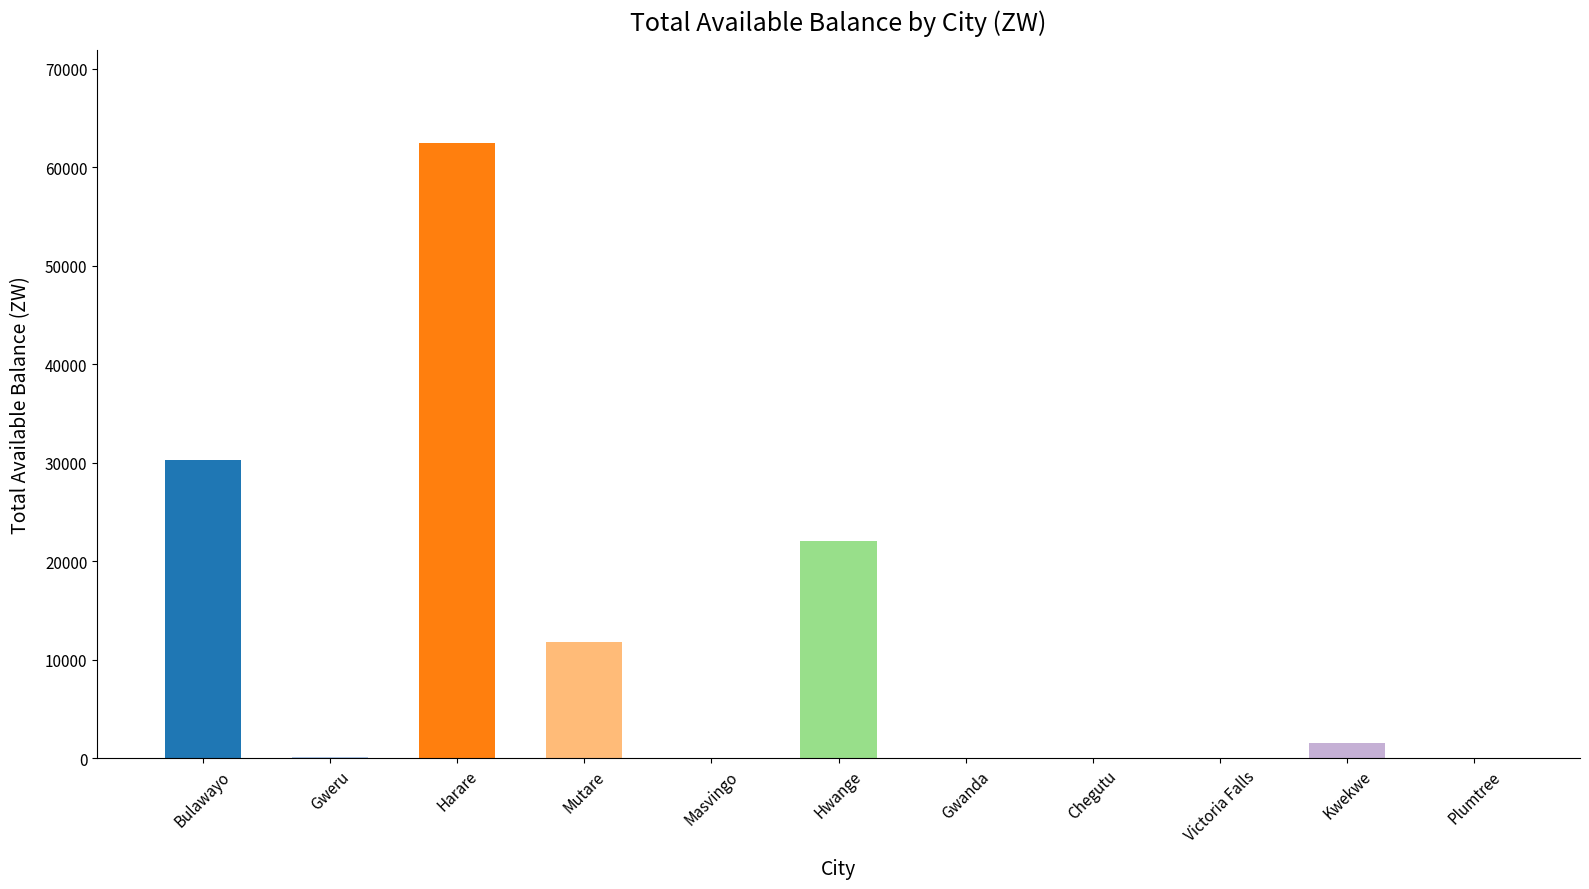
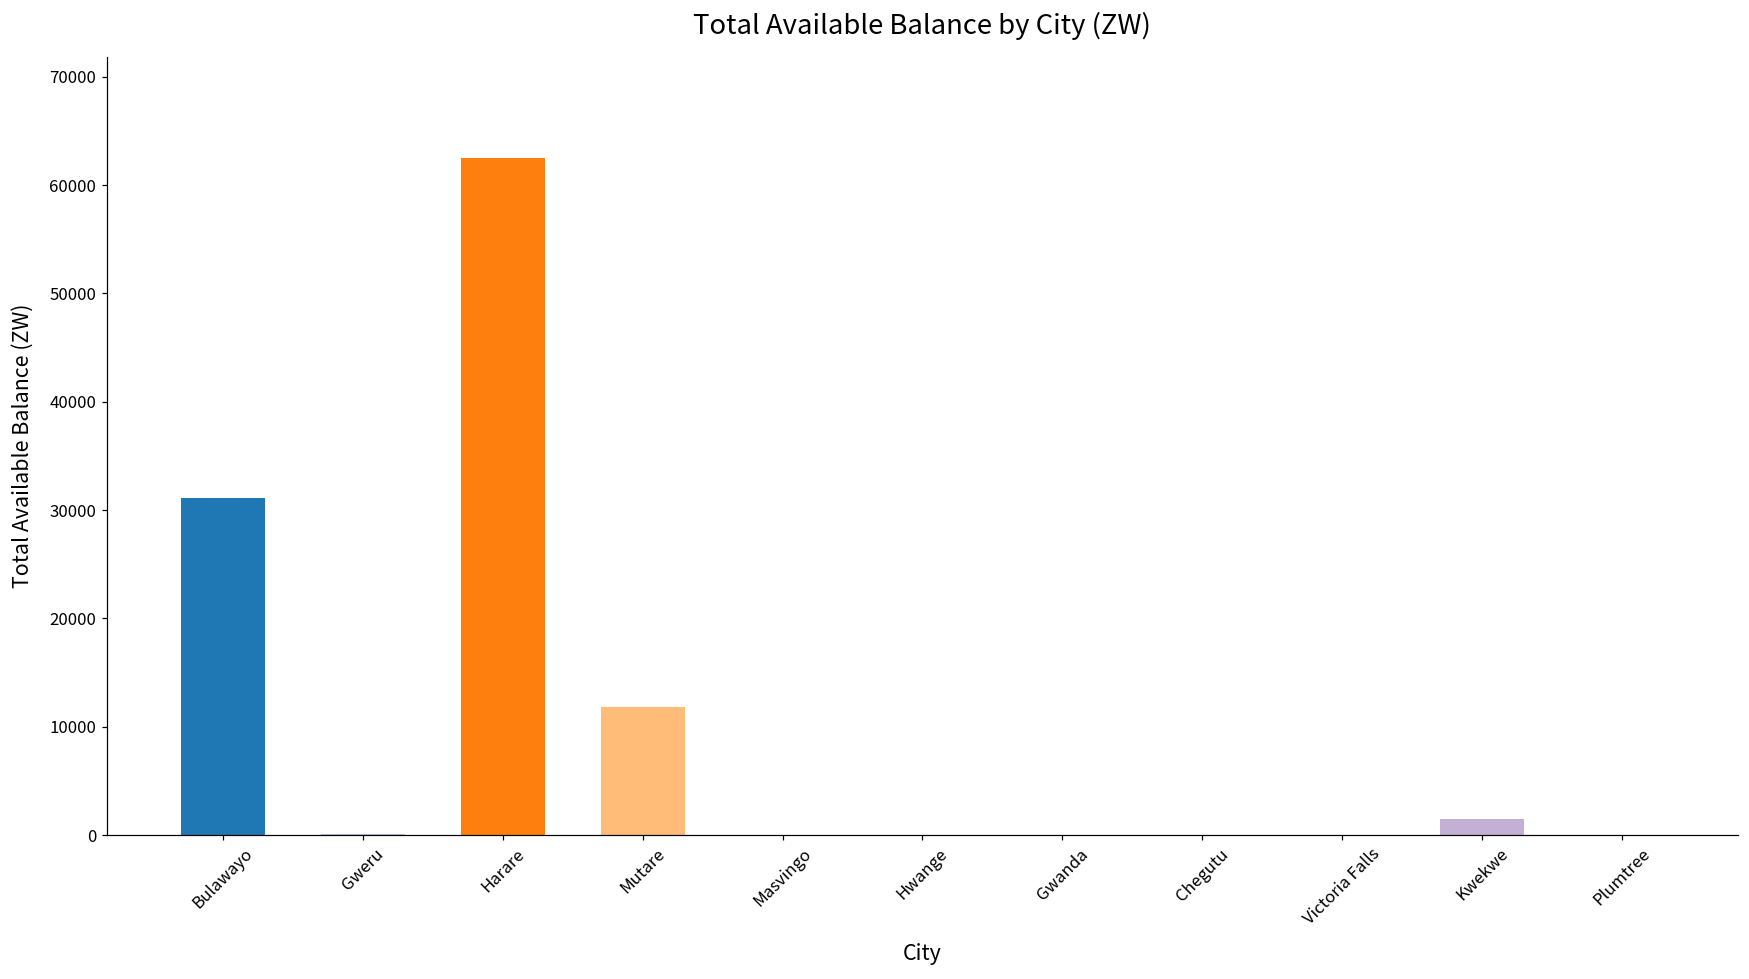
Bulawayo: 30000 -> 31000
Hwange: 22000 -> 0
